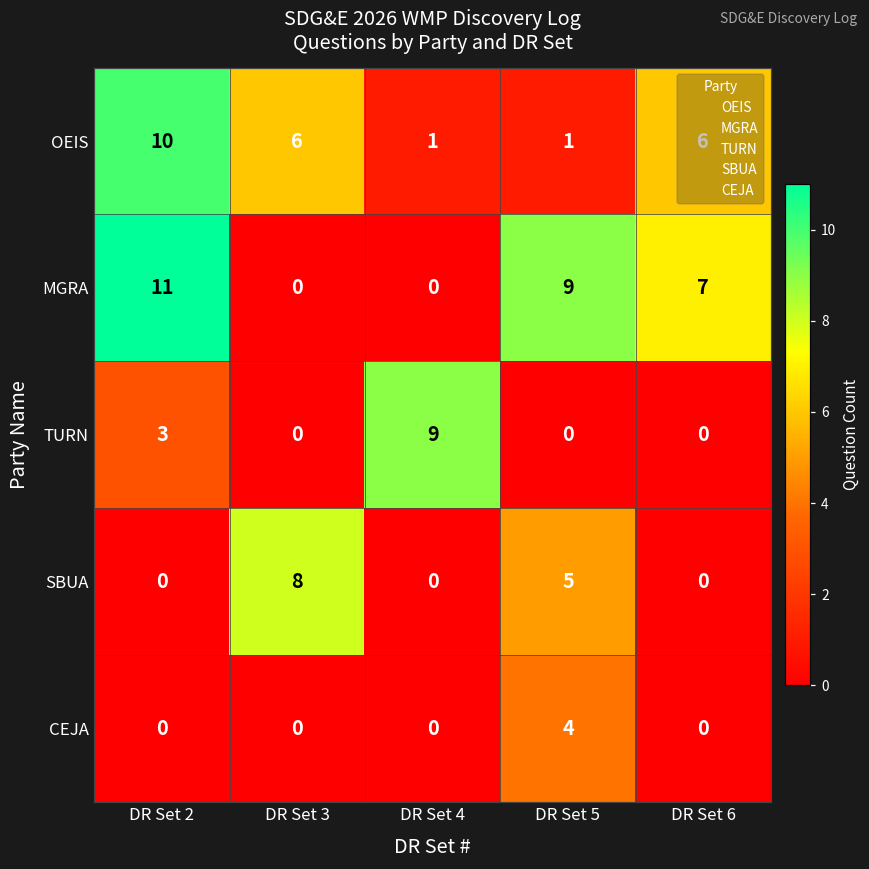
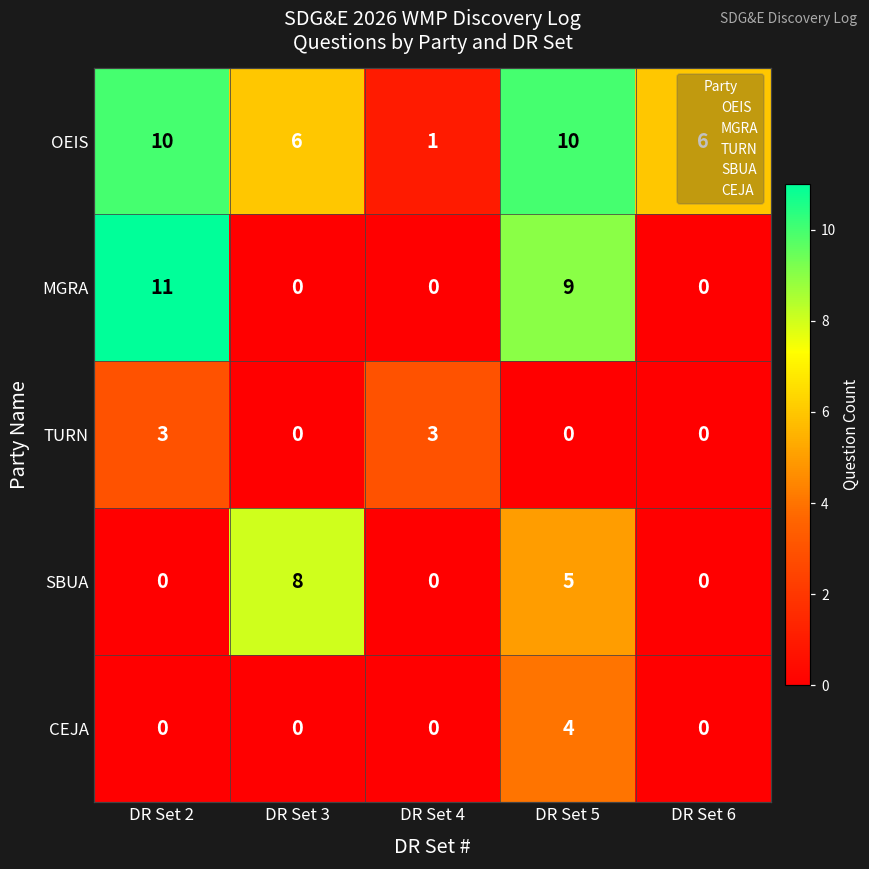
OEIS, DR Set 5: 1 -> 10
MGRA, DR Set 6: 7 -> 0
TURN, DR Set 4: 9 -> 3
